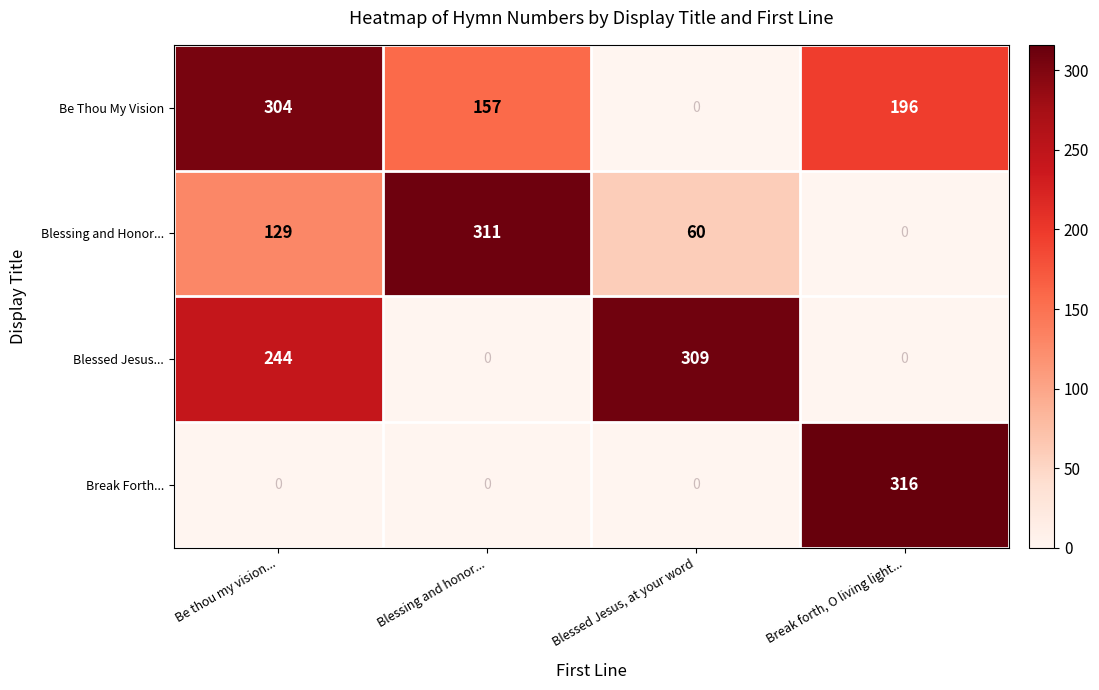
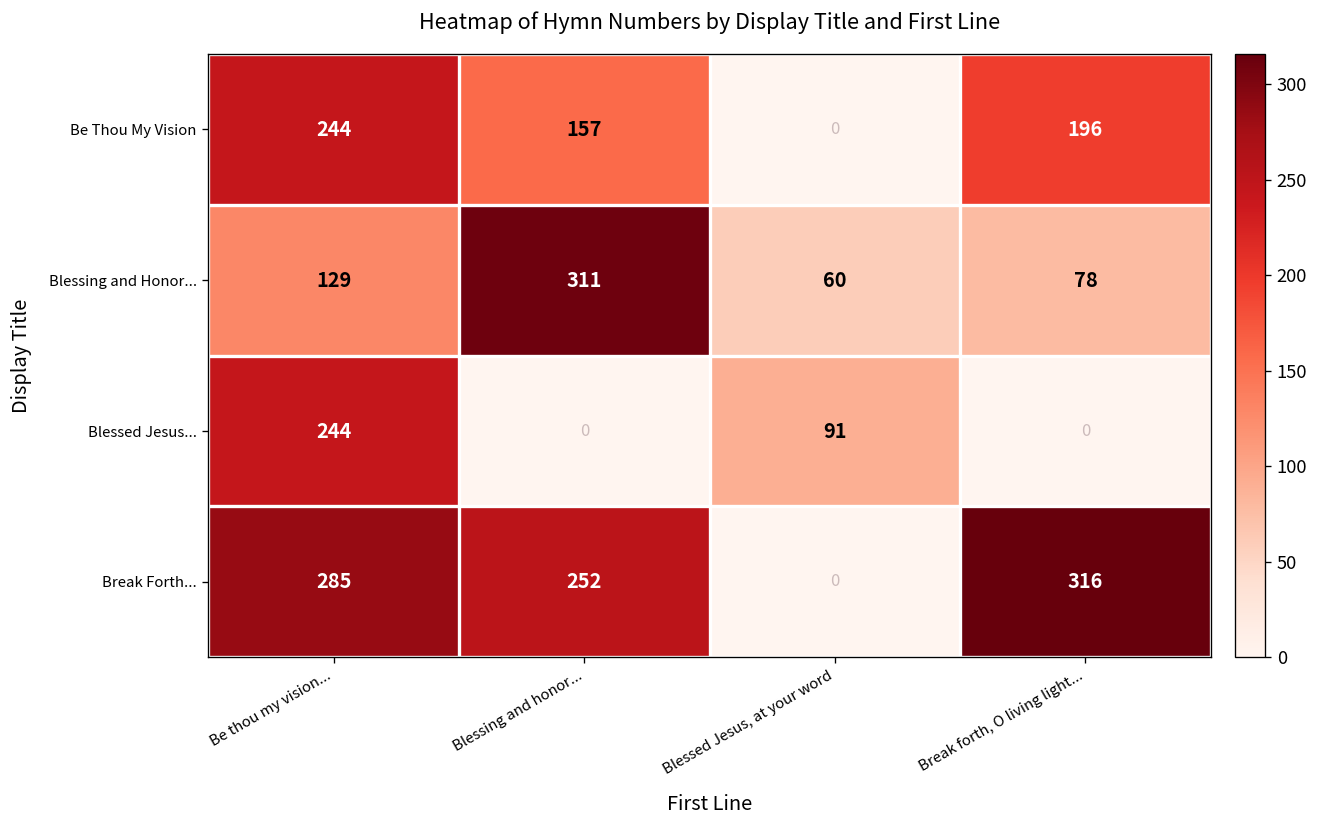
Be Thou My Vision, Be thou my vision...: 304 -> 244
Blessing and Honor..., Break forth, O living light...: 0 -> 78
Blessed Jesus..., Blessed Jesus, at your word: 309 -> 91
Break Forth..., Be thou my vision...: 0 -> 285
Break Forth..., Blessing and honor...: 0 -> 252
